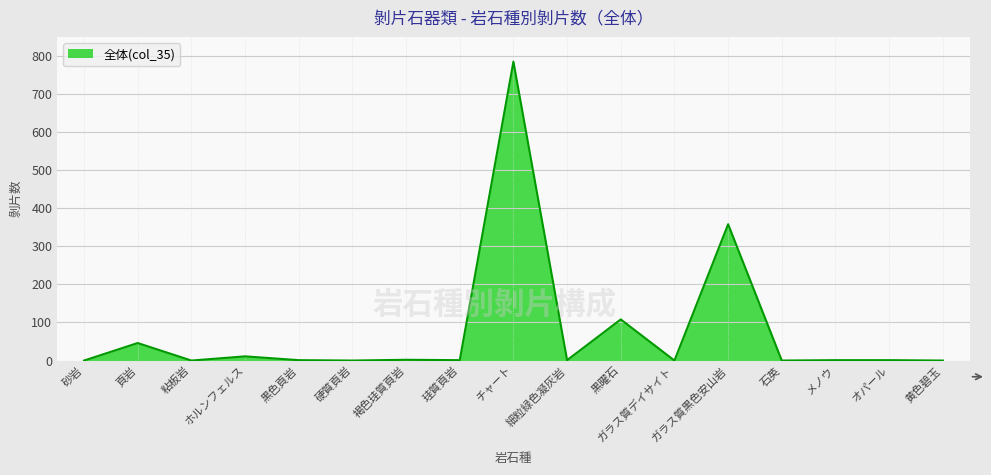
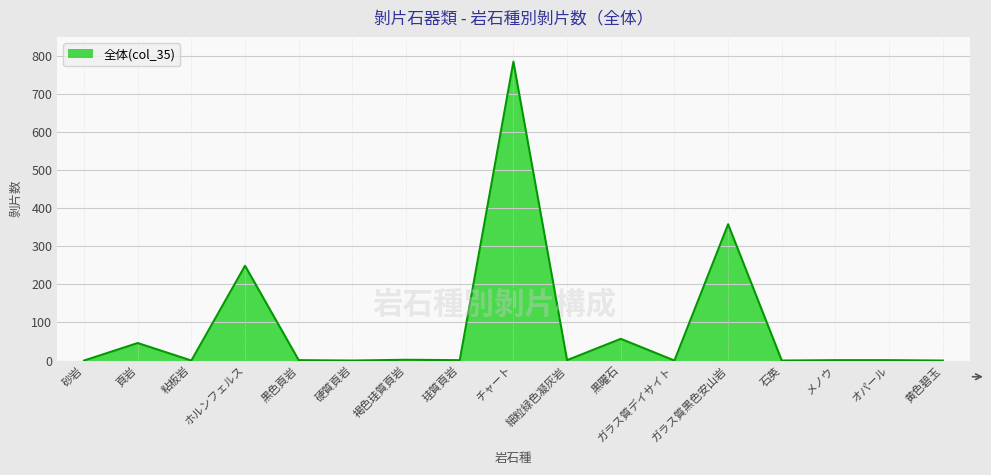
ホルンフェルス: 10 -> 250
黒曜石: 110 -> 60
